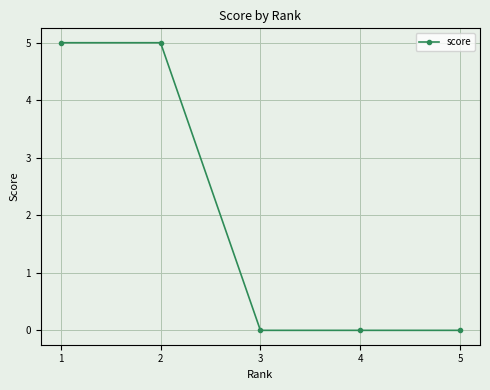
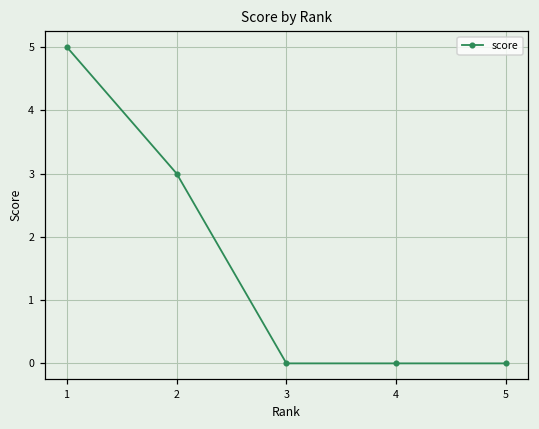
2: 5 -> 3
